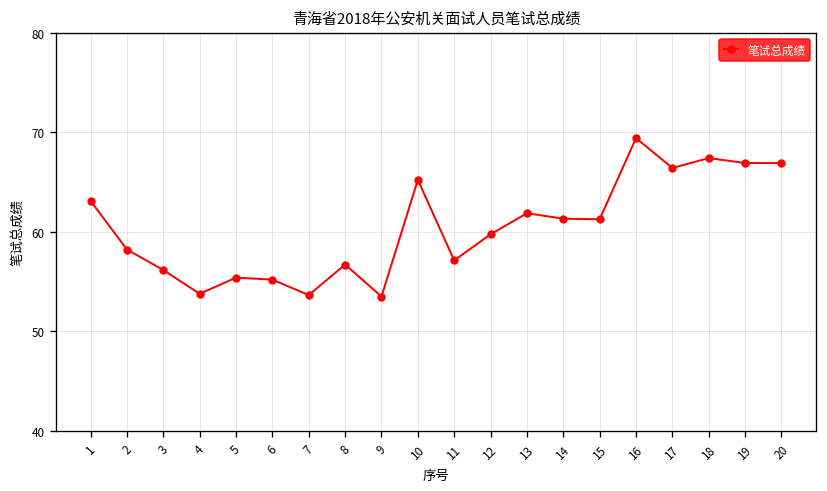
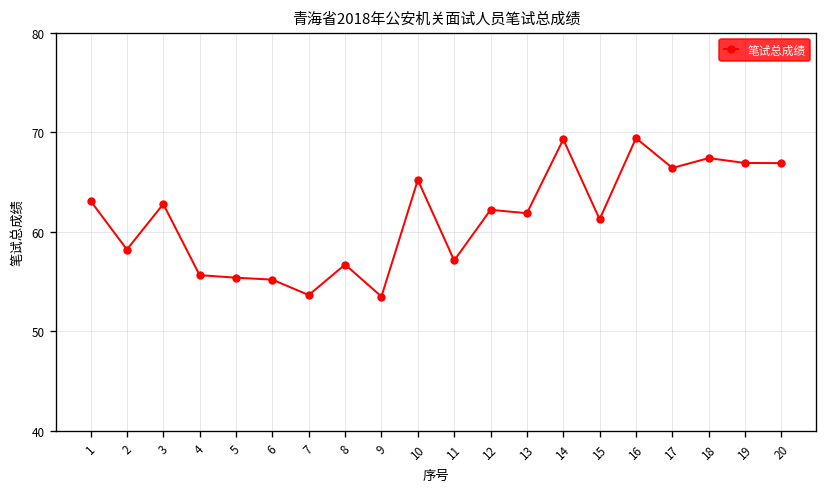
3: 56 -> 63
4: 54 -> 56
12: 60 -> 62
14: 61 -> 69
